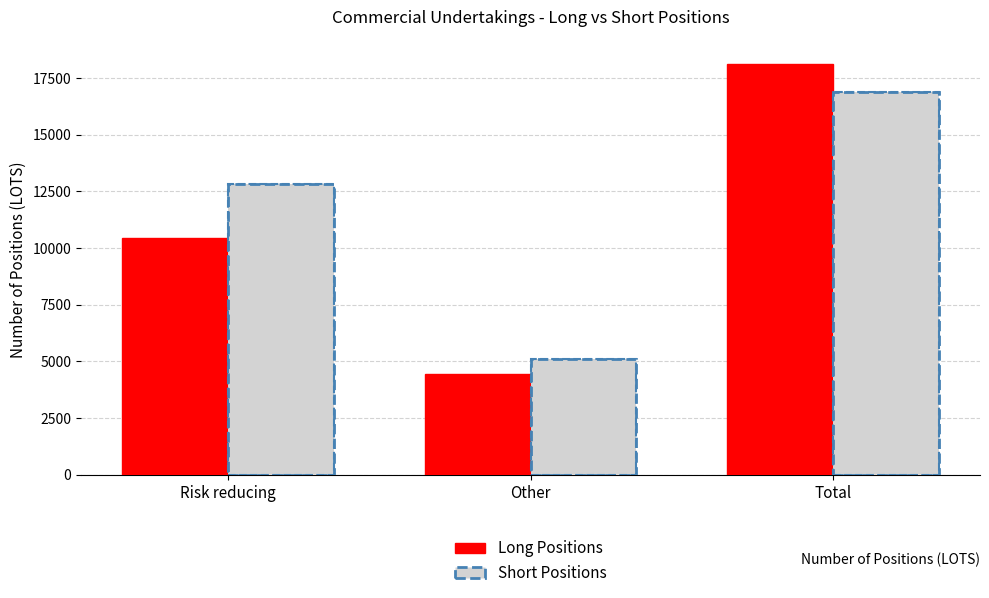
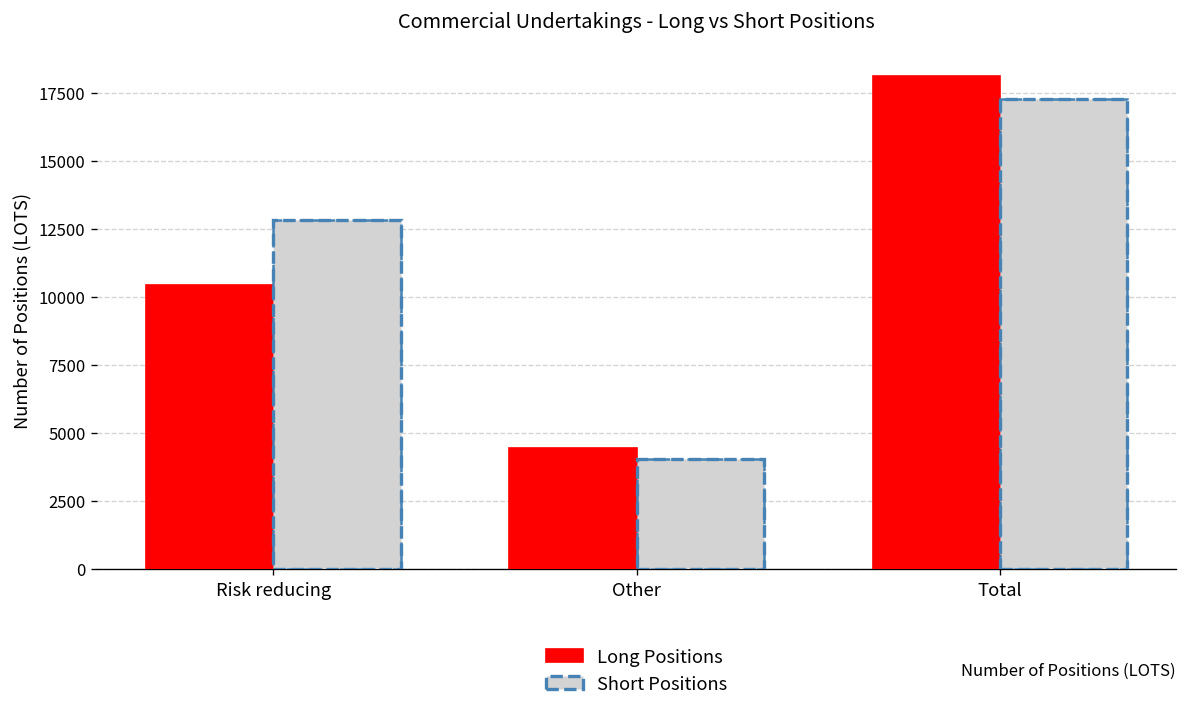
Short Positions, Other: 5100 -> 4100
Short Positions, Total: 16900 -> 17300
